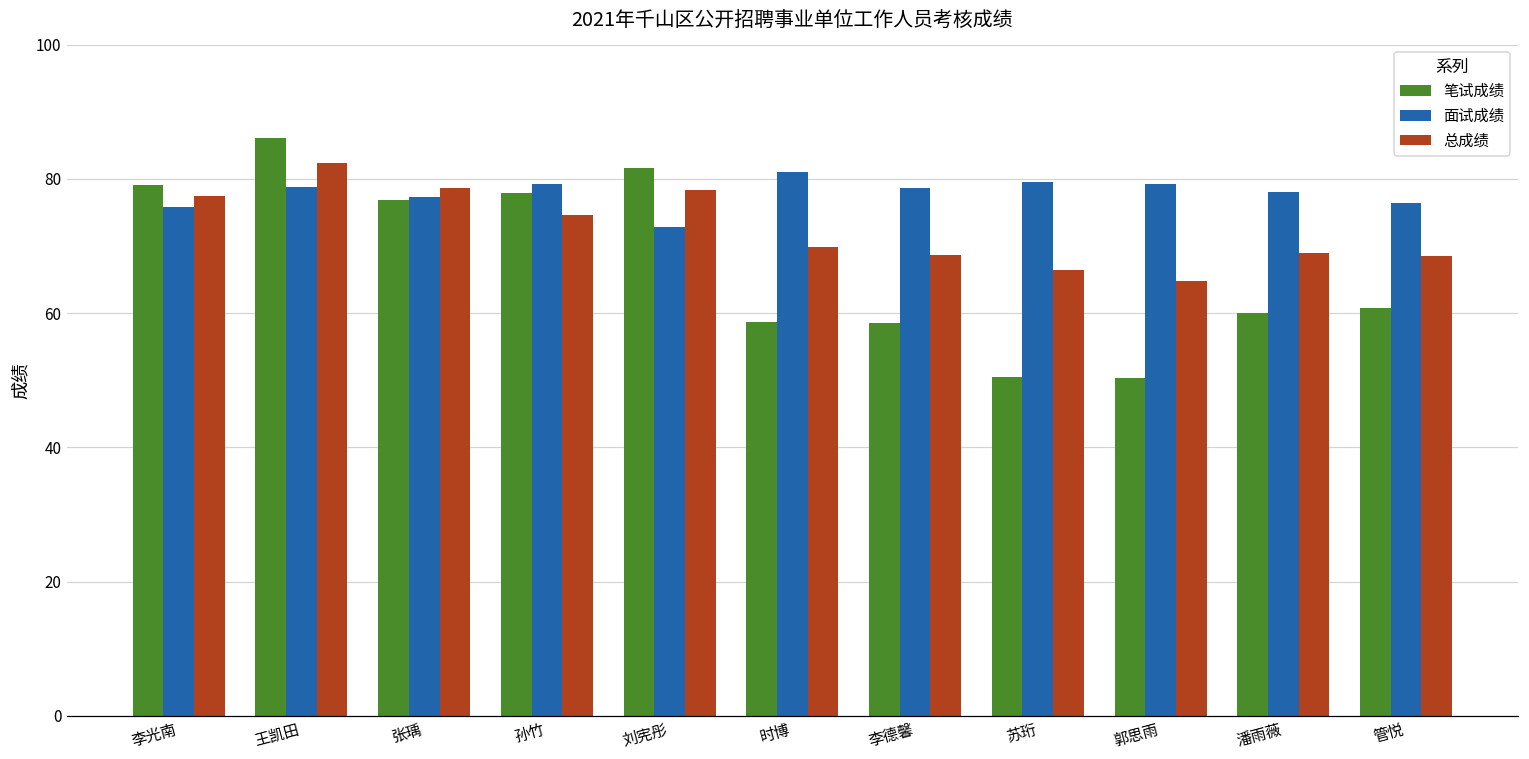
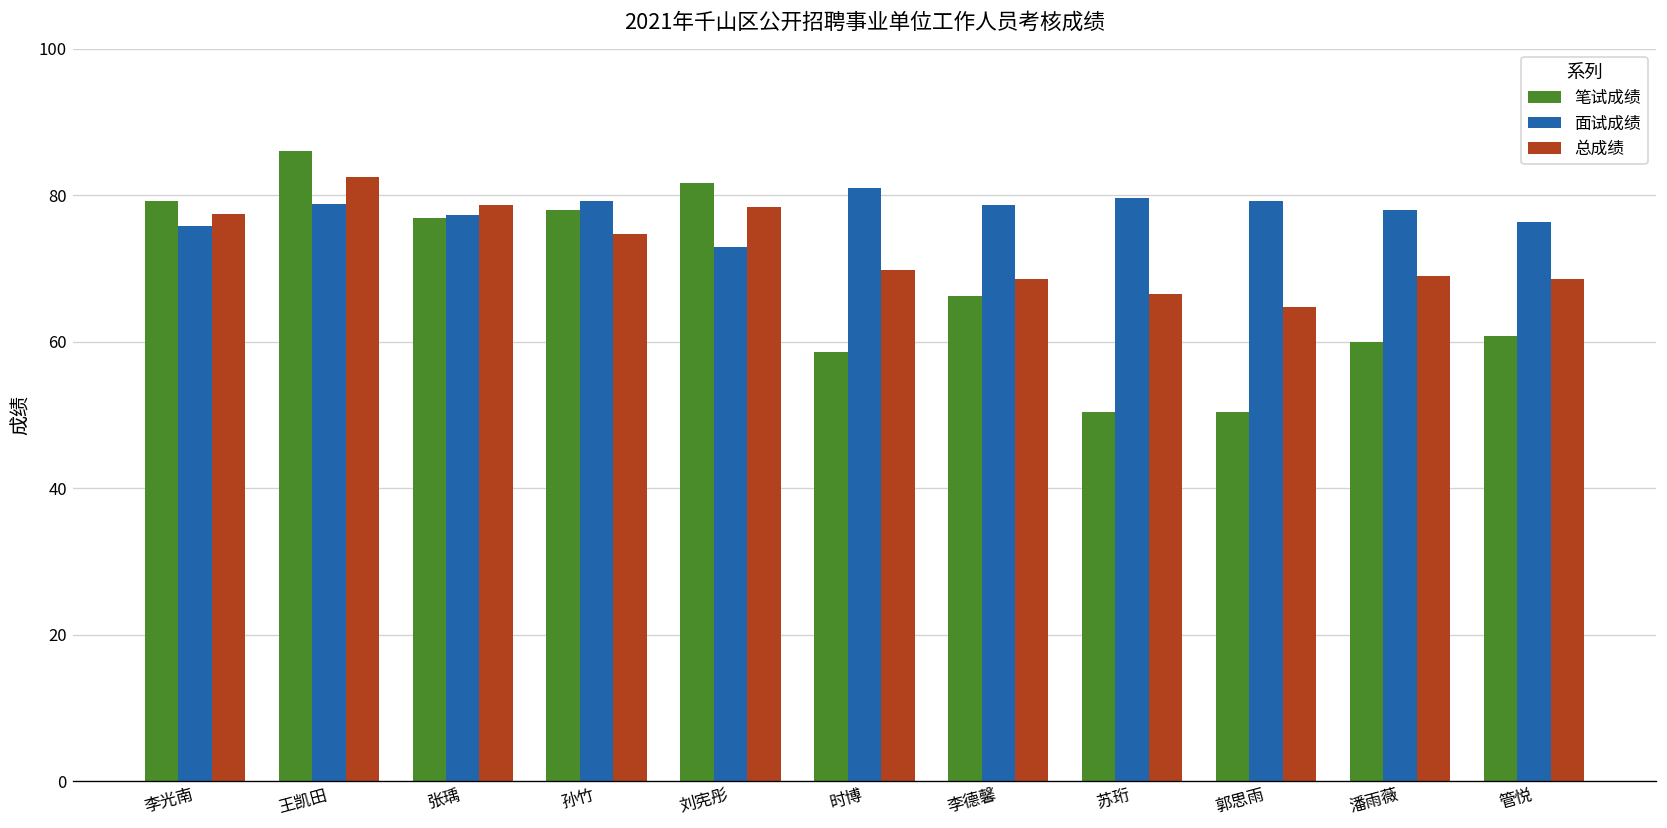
笔试成绩, 李德馨: 59 -> 66
